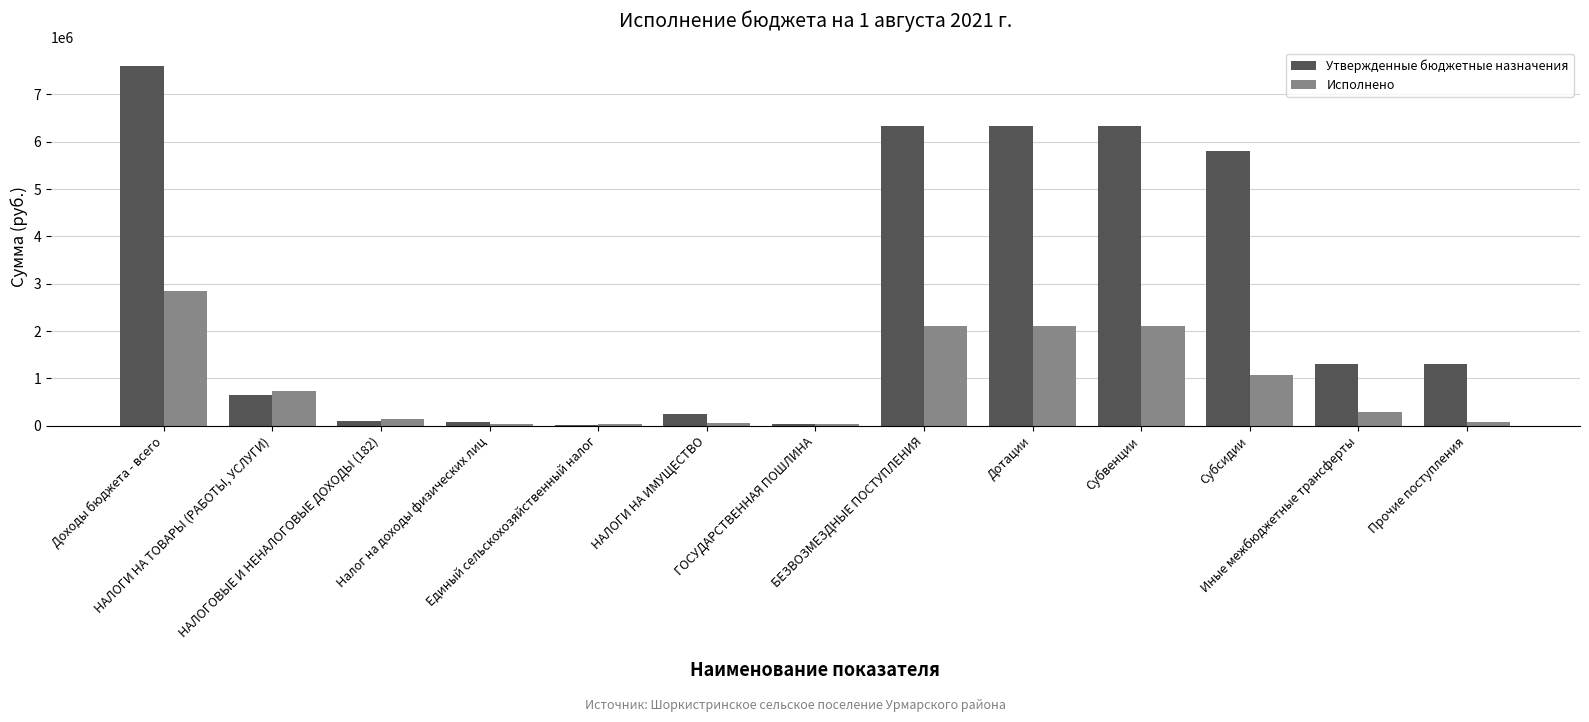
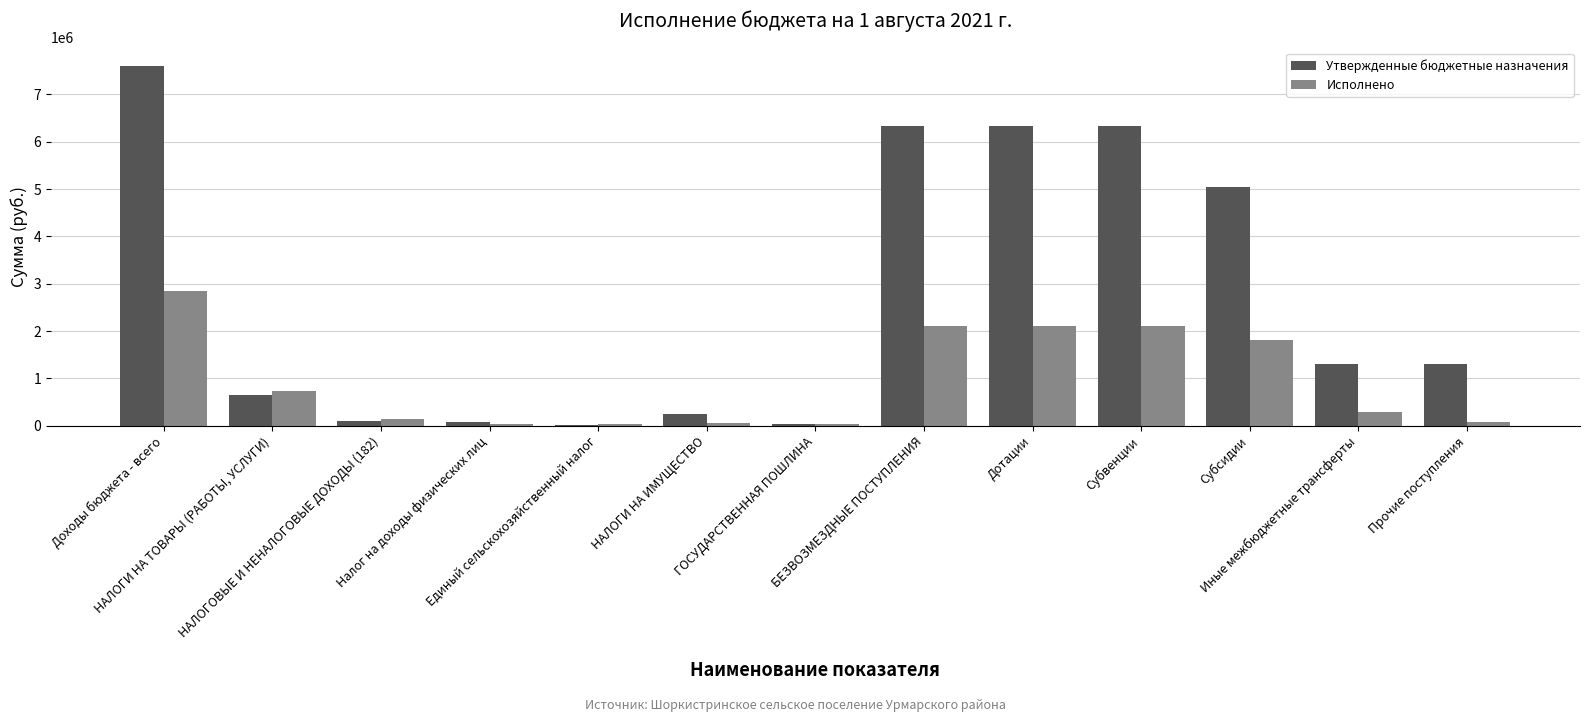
Утвержденные бюджетные назначения, Субсидии: 5800000 -> 5000000
Исполнено, Субсидии: 1100000 -> 1800000
